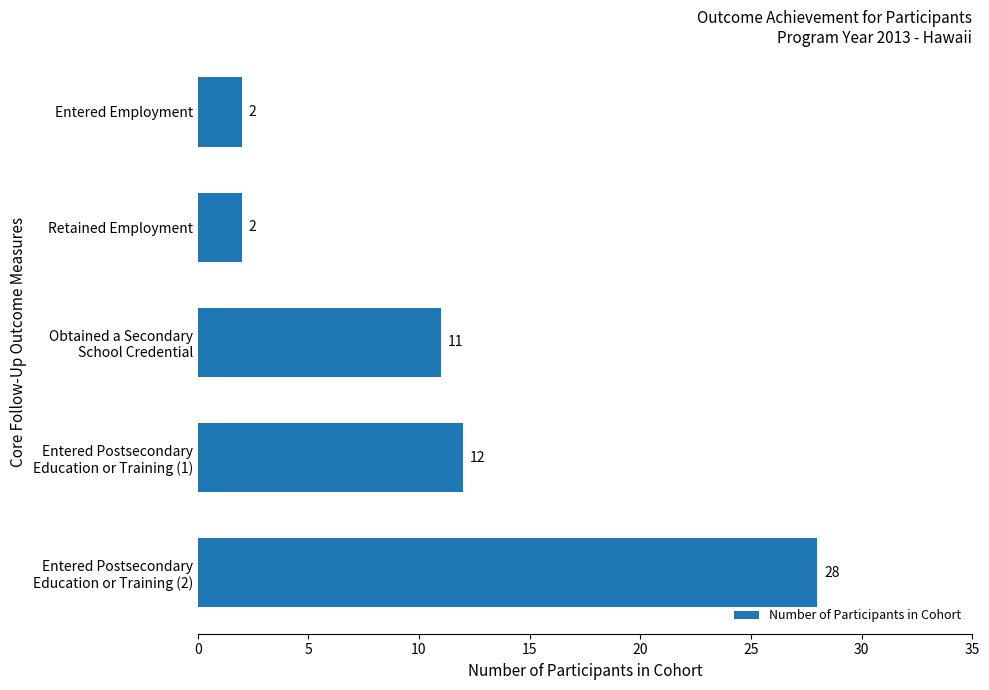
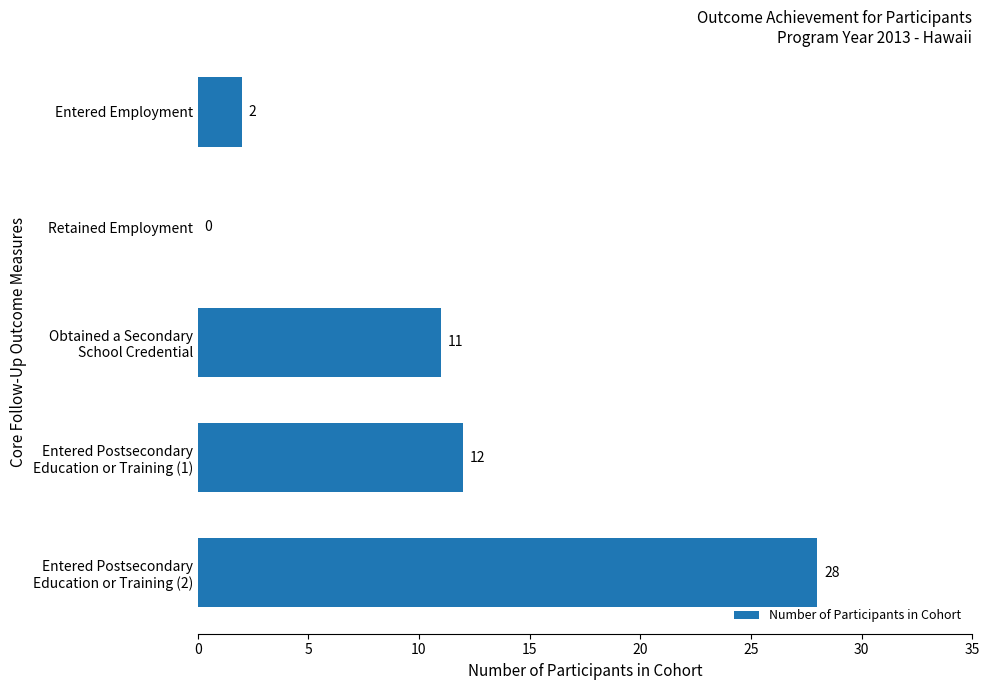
Retained Employment: 2 -> 0
